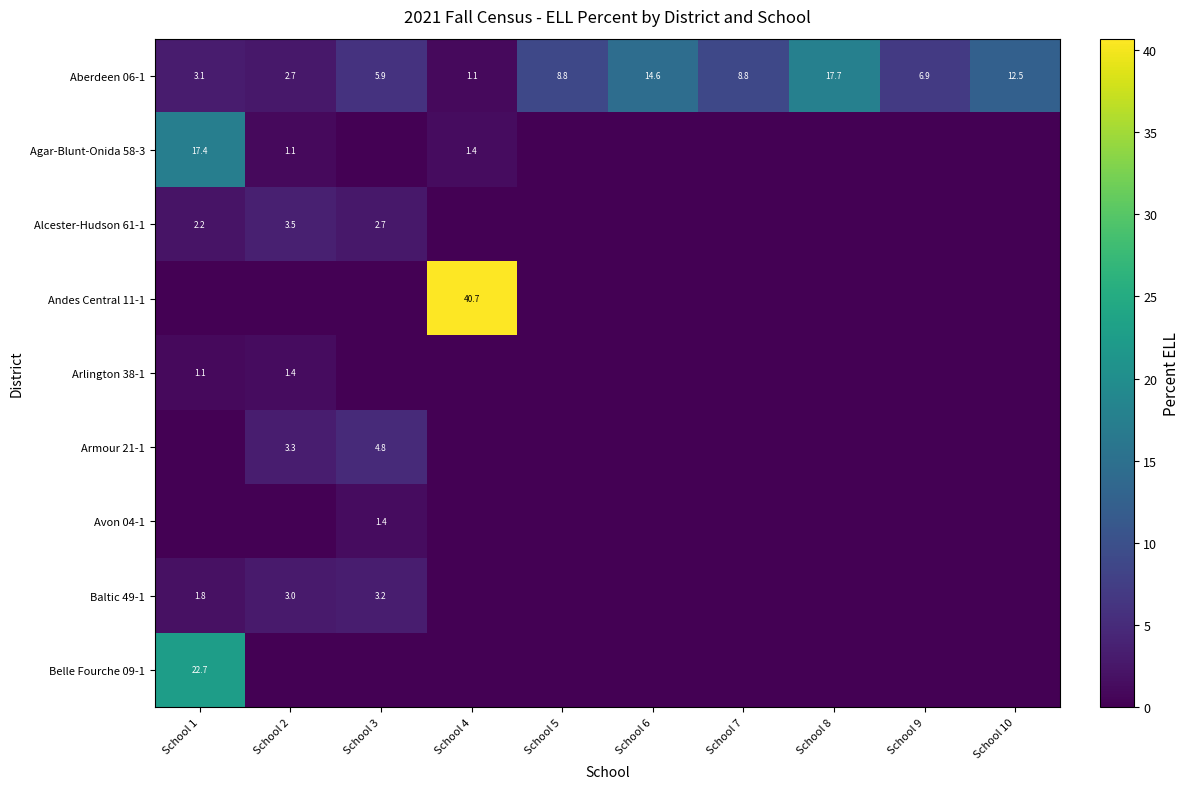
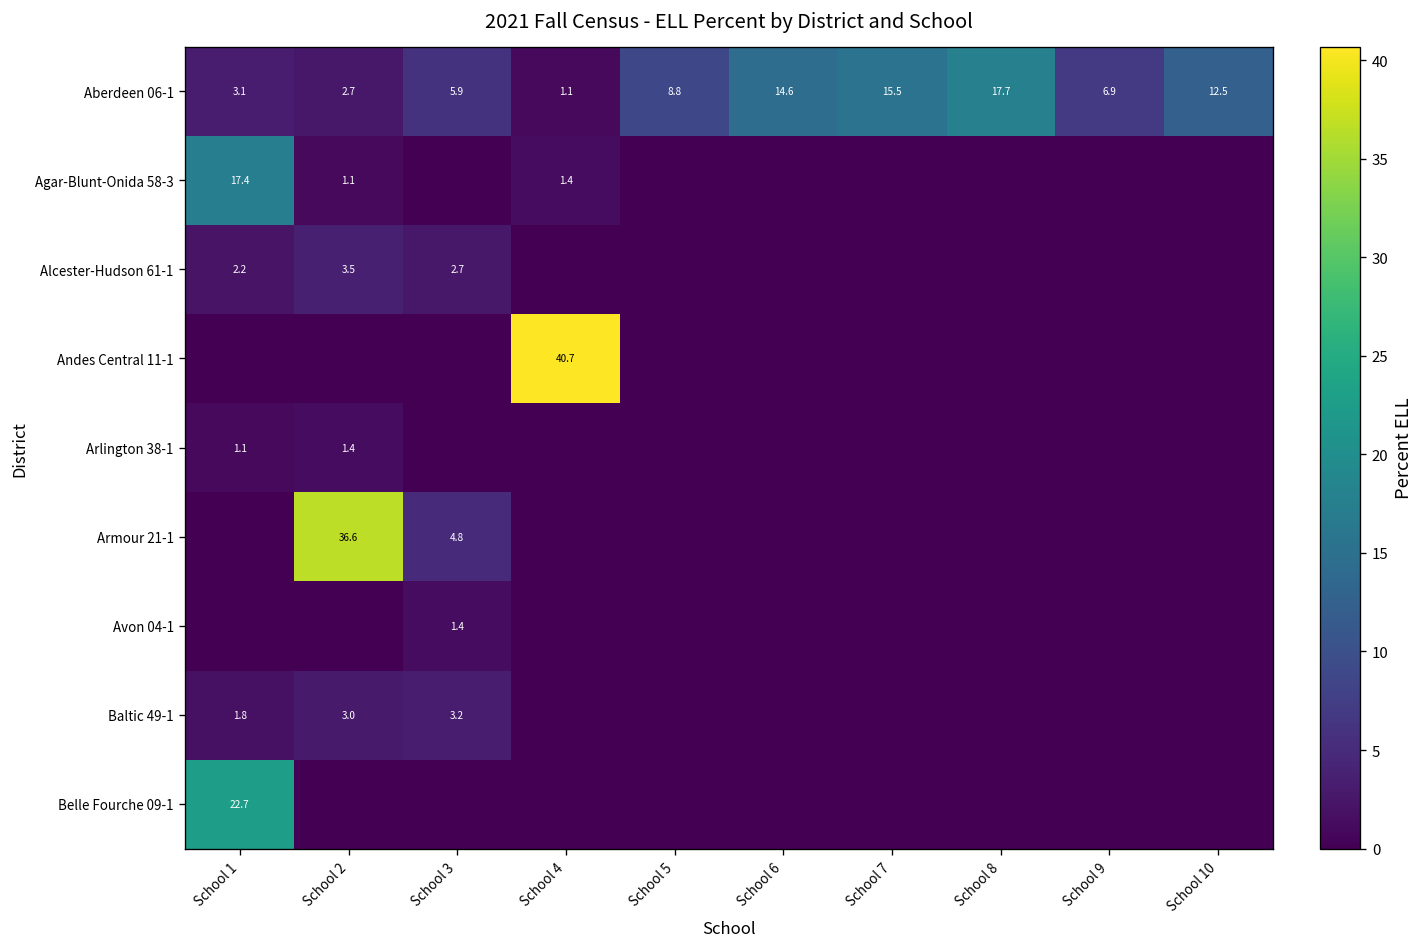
Aberdeen 06-1, School 7: 8.8 -> 15.5
Armour 21-1, School 2: 3.3 -> 36.6
